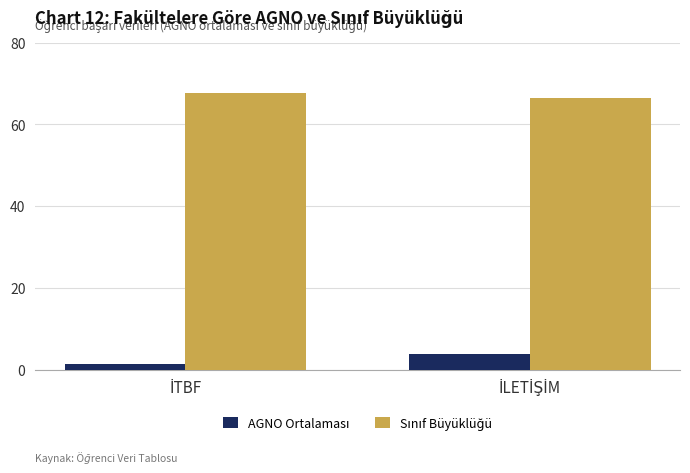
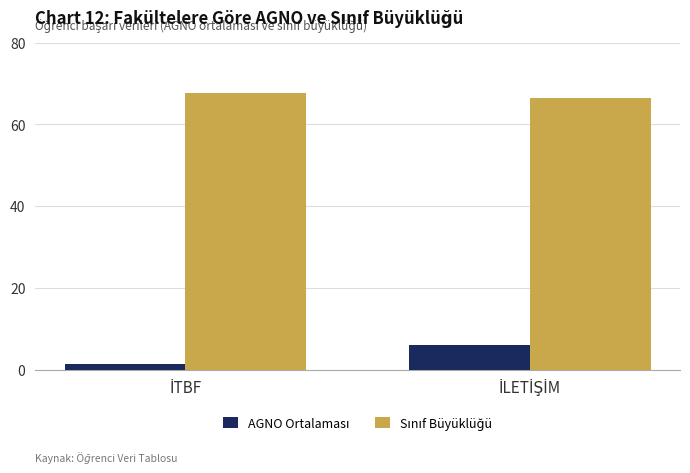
AGNO Ortalaması, İLETİŞİM: 4 -> 6
